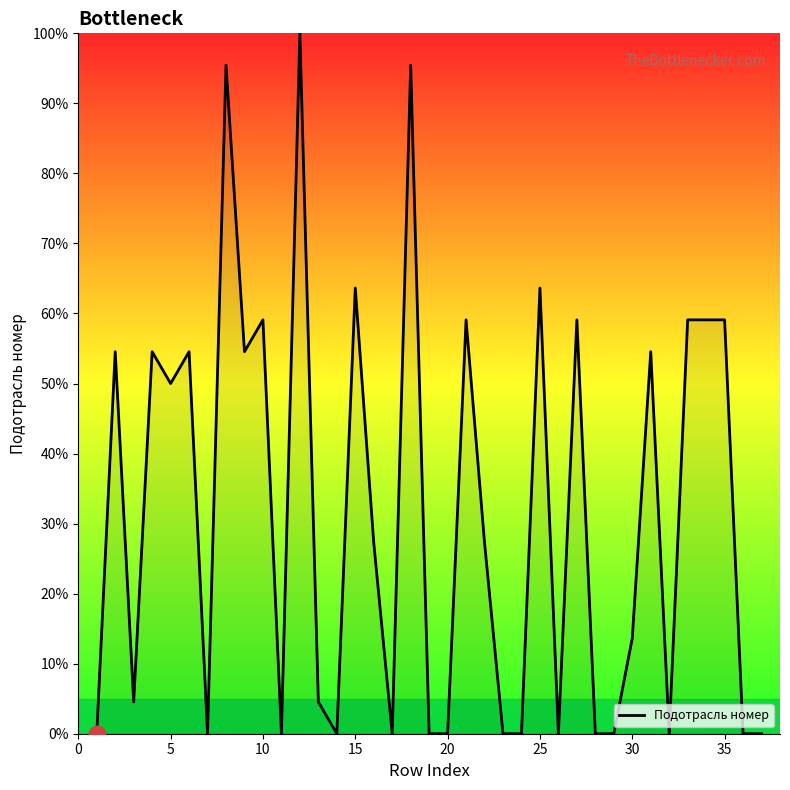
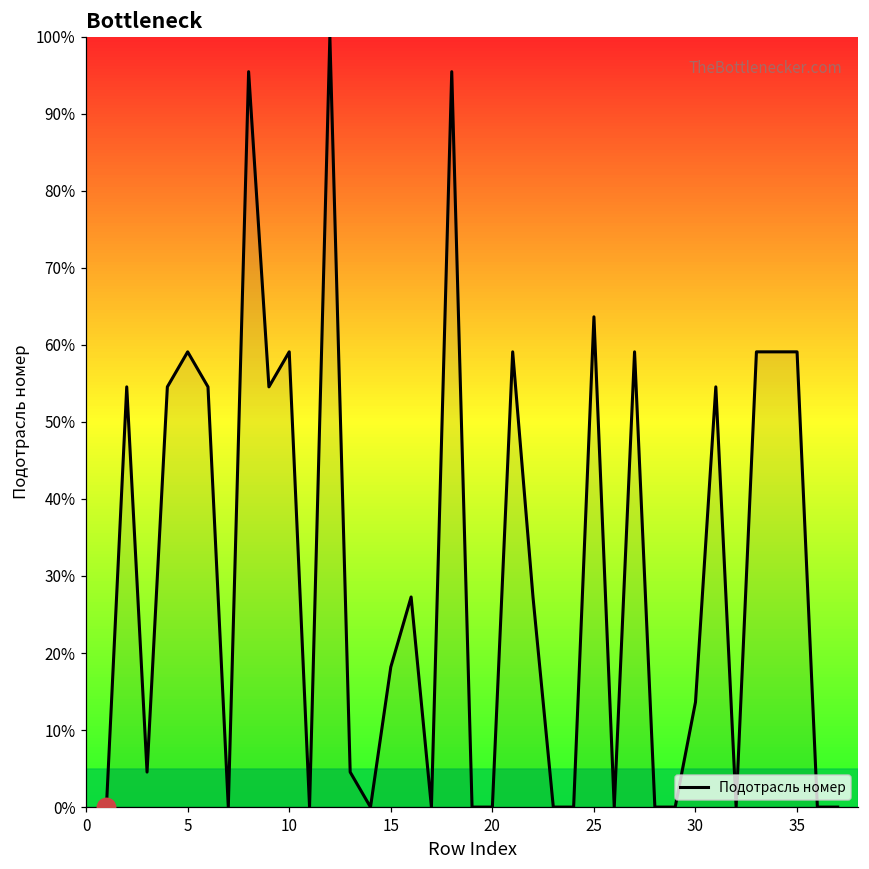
Подотрасль номер, 5: 50% -> 59%
Подотрасль номер, 15: 64% -> 18%
